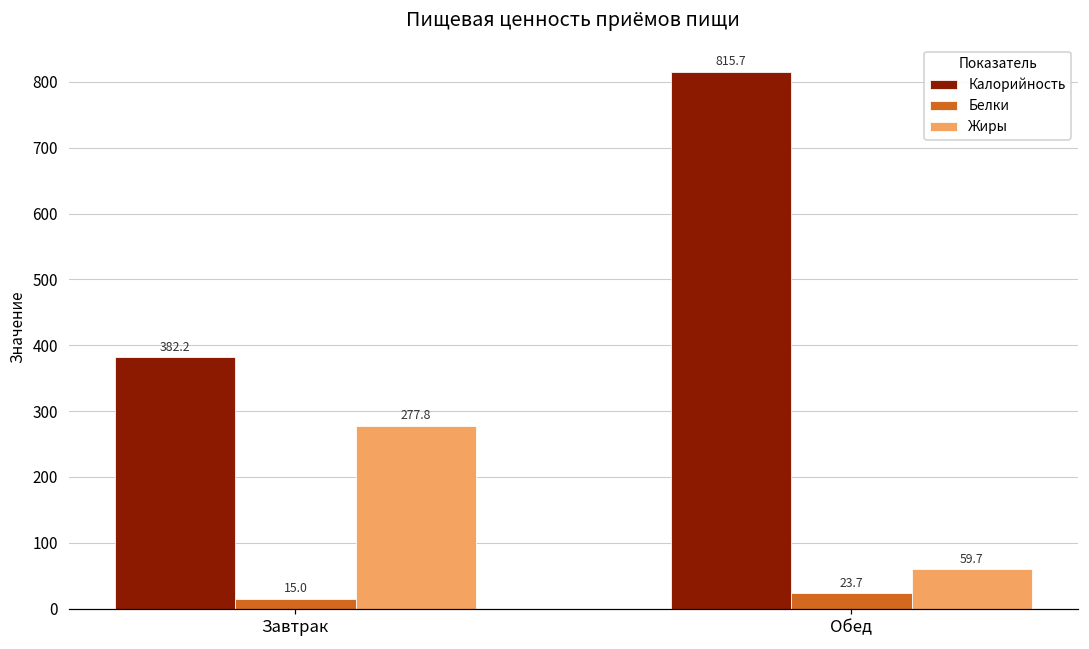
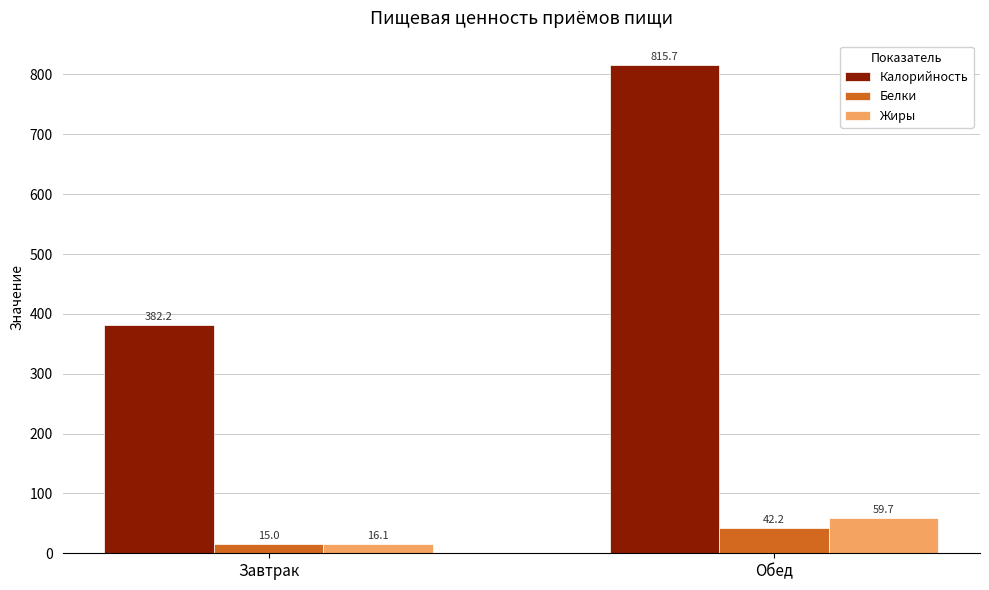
Жиры, Завтрак: 277.8 -> 16.1
Белки, Обед: 23.7 -> 42.2
